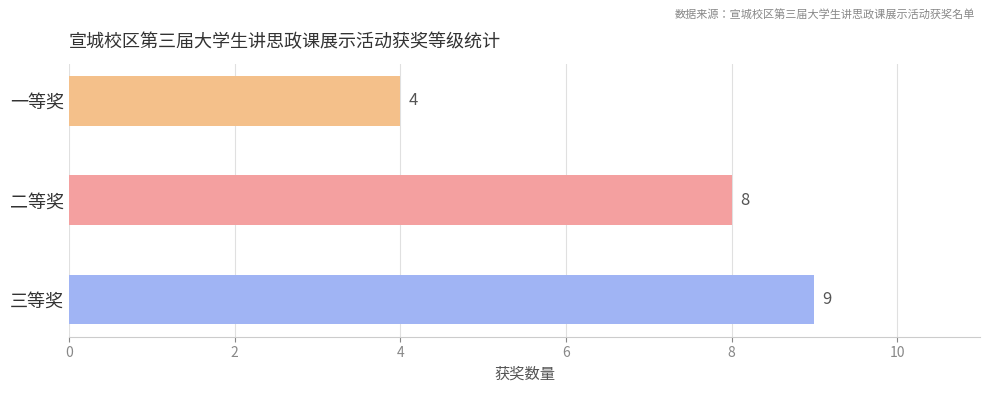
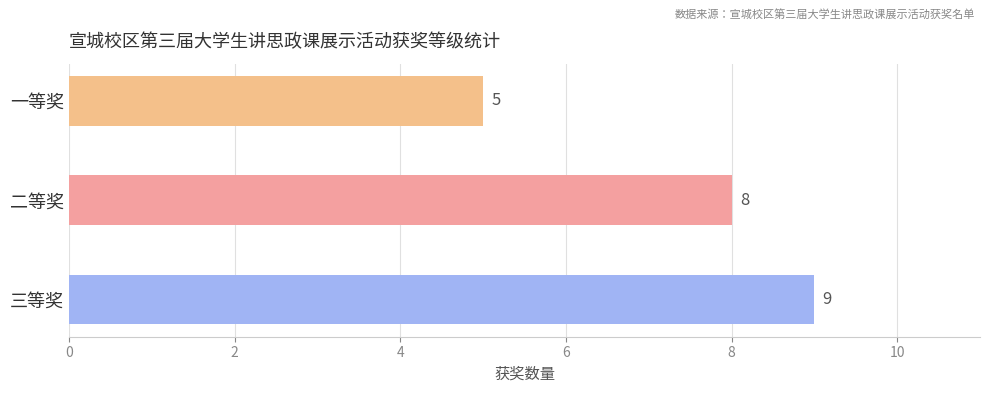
一等奖: 4 -> 5
